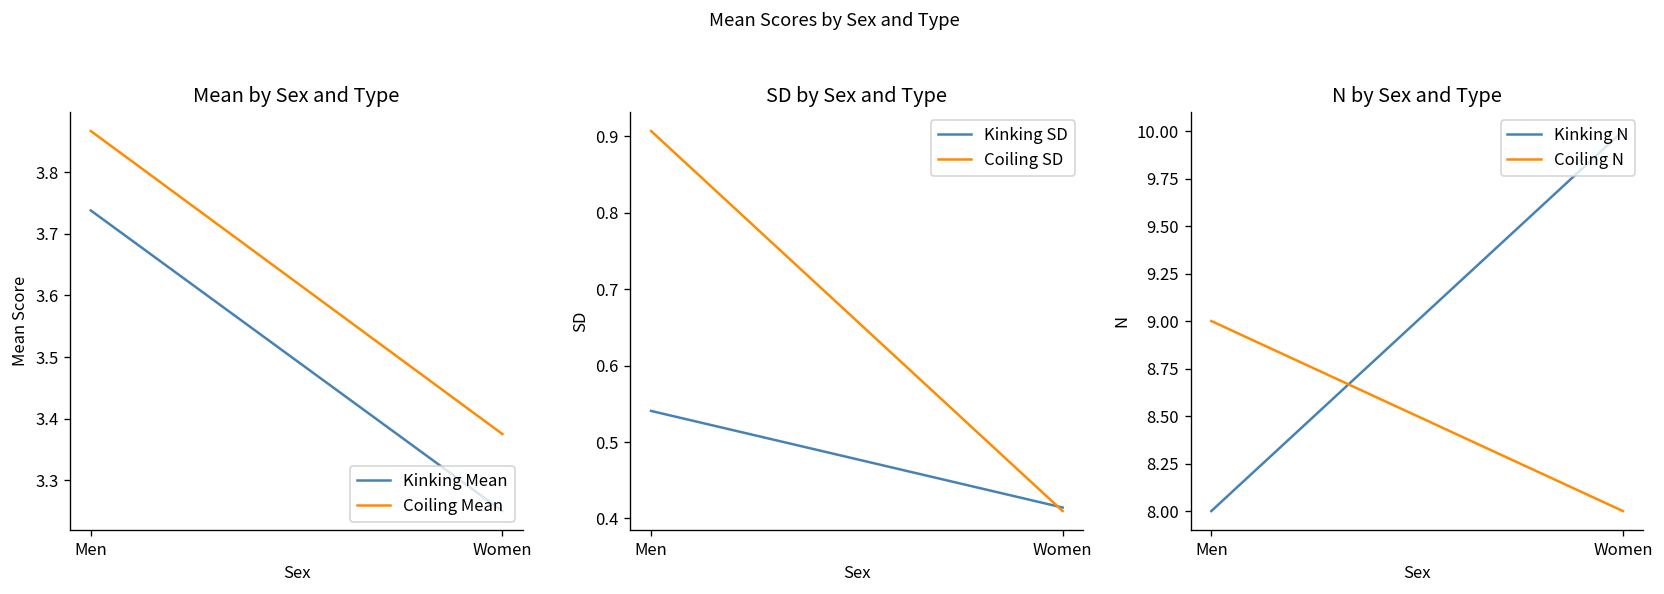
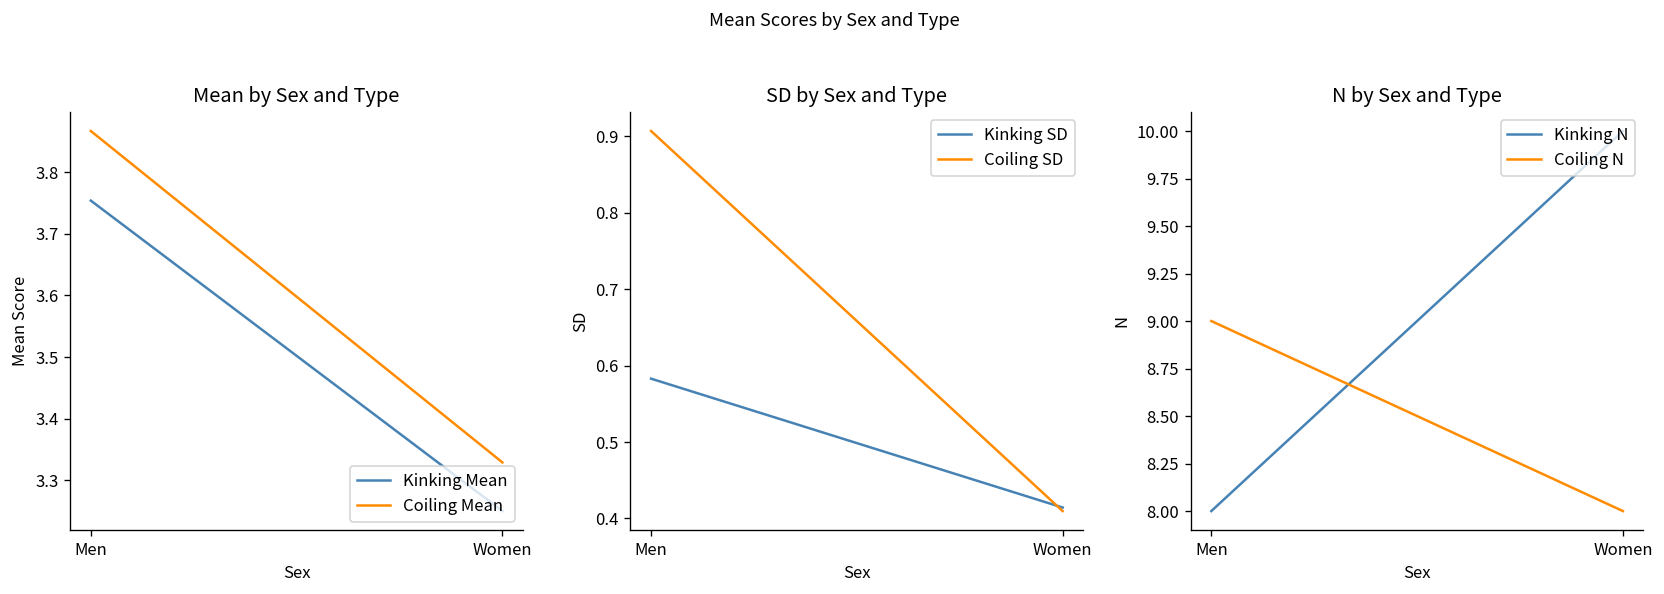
Mean by Sex and Type, Kinking Mean, Men: 3.74 -> 3.75
Mean by Sex and Type, Coiling Mean, Women: 3.38 -> 3.33
SD by Sex and Type, Kinking SD, Men: 0.54 -> 0.58
